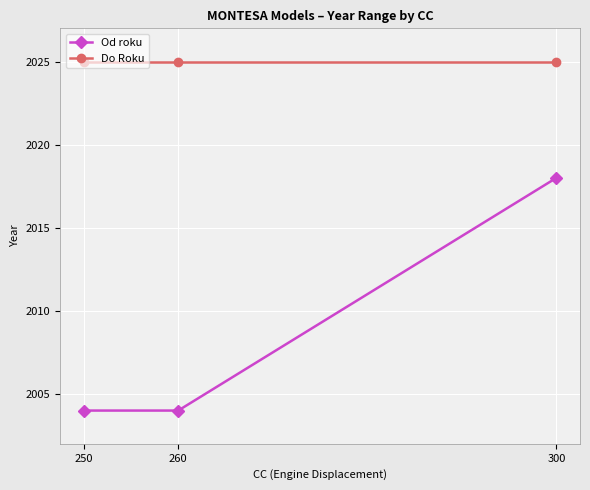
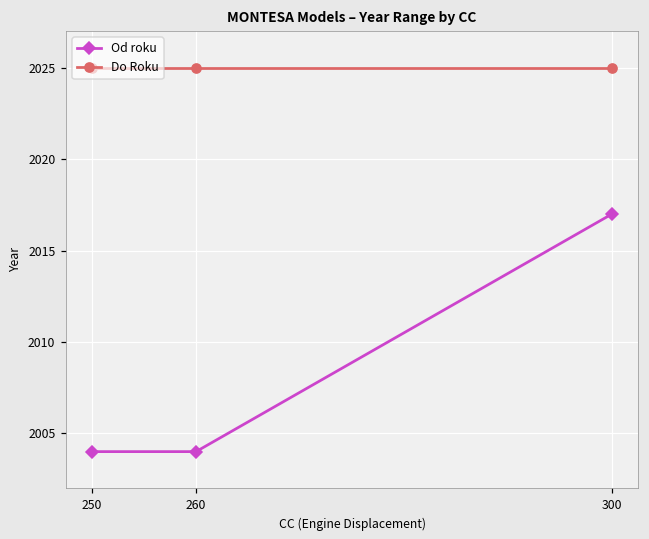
Od roku, 300: 2018 -> 2017
